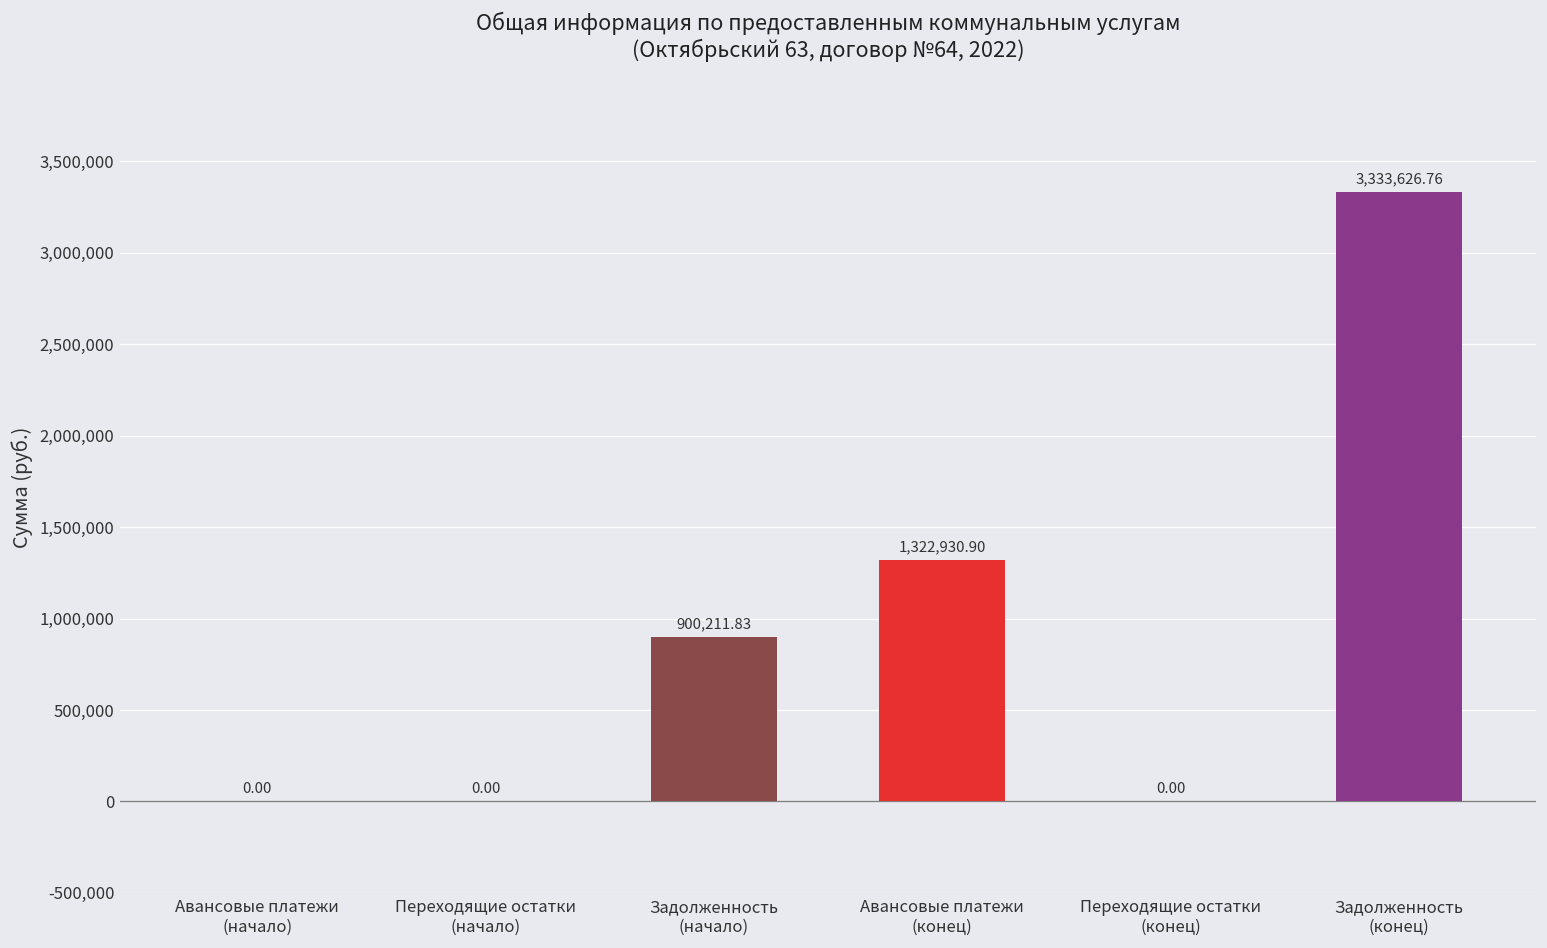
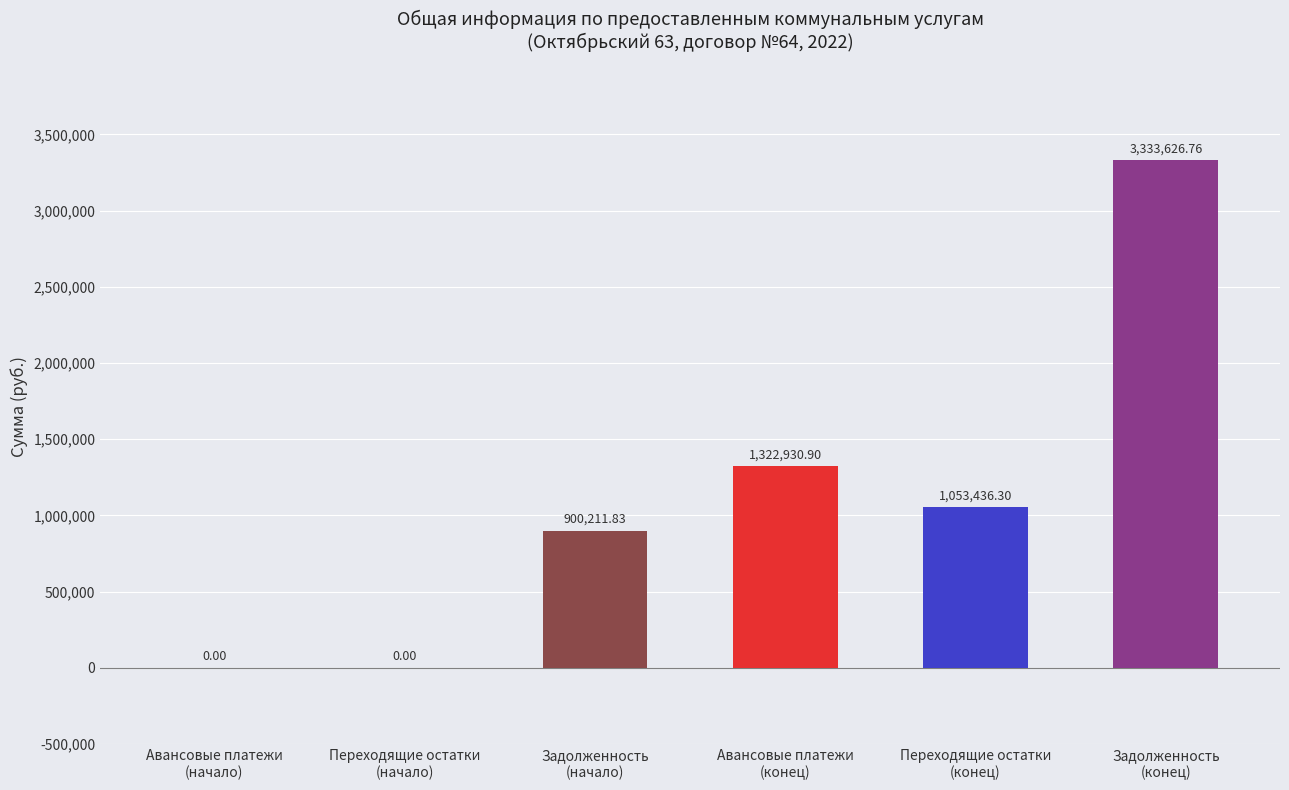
Переходящие остатки (конец): 0.00 -> 1,053,436.30
